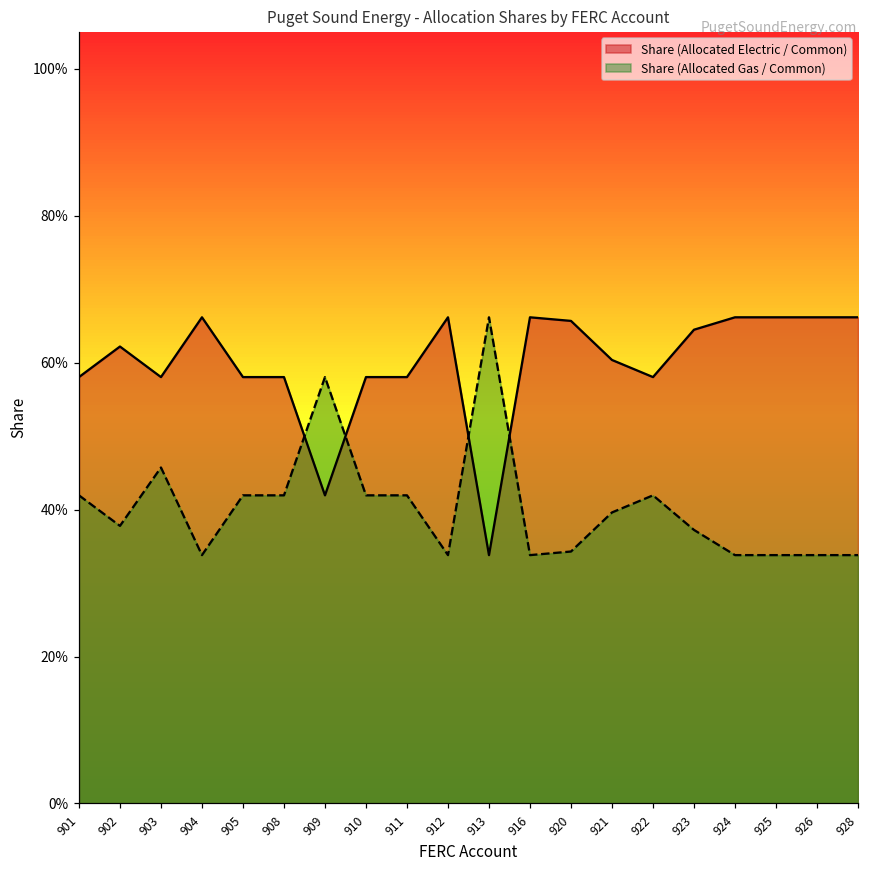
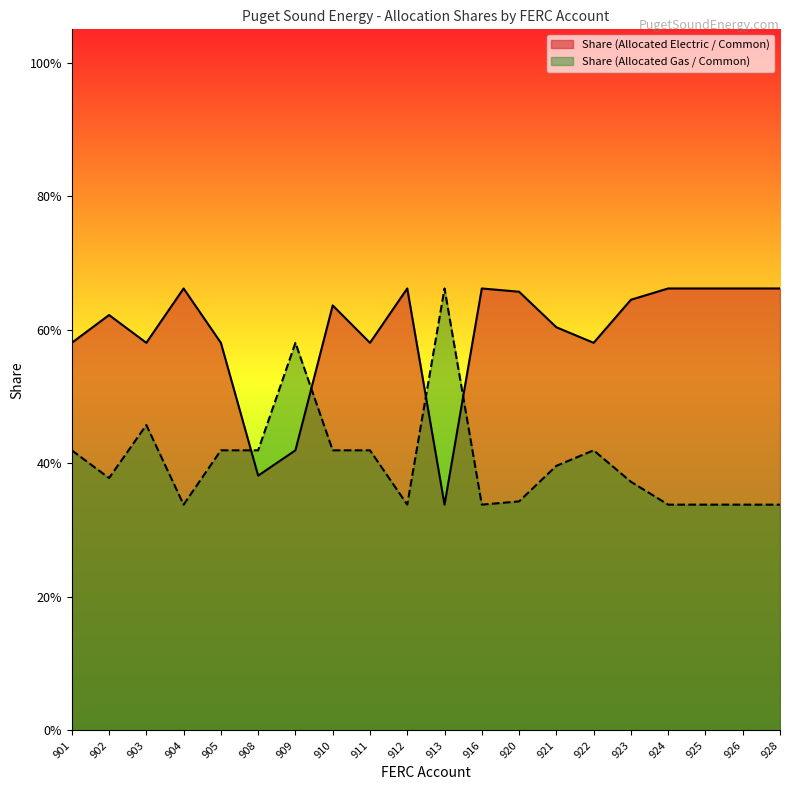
Share (Allocated Electric / Common), 908: 58% -> 38%
Share (Allocated Electric / Common), 910: 58% -> 64%
